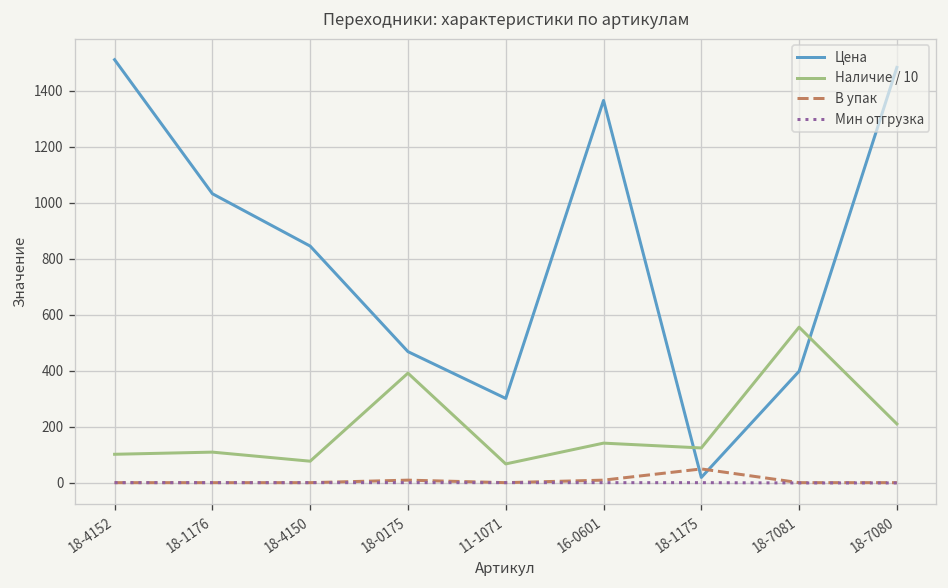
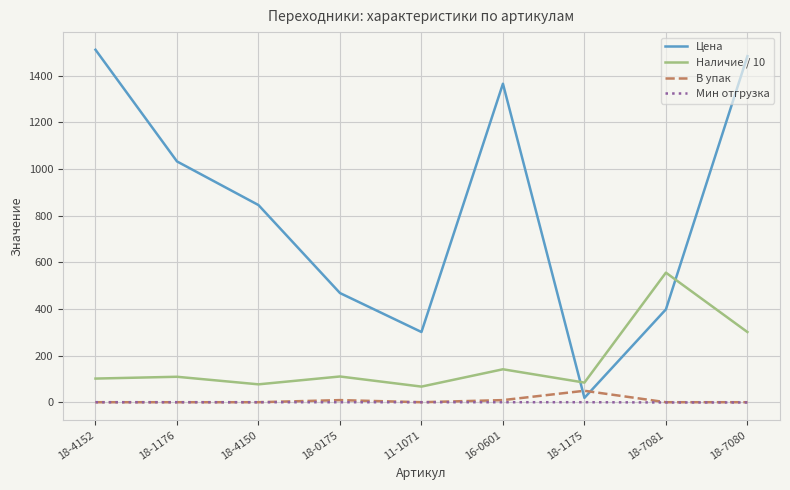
Наличие / 10, 18-0175: 390 -> 110
Наличие / 10, 18-1175: 120 -> 90
Наличие / 10, 18-7080: 210 -> 300
